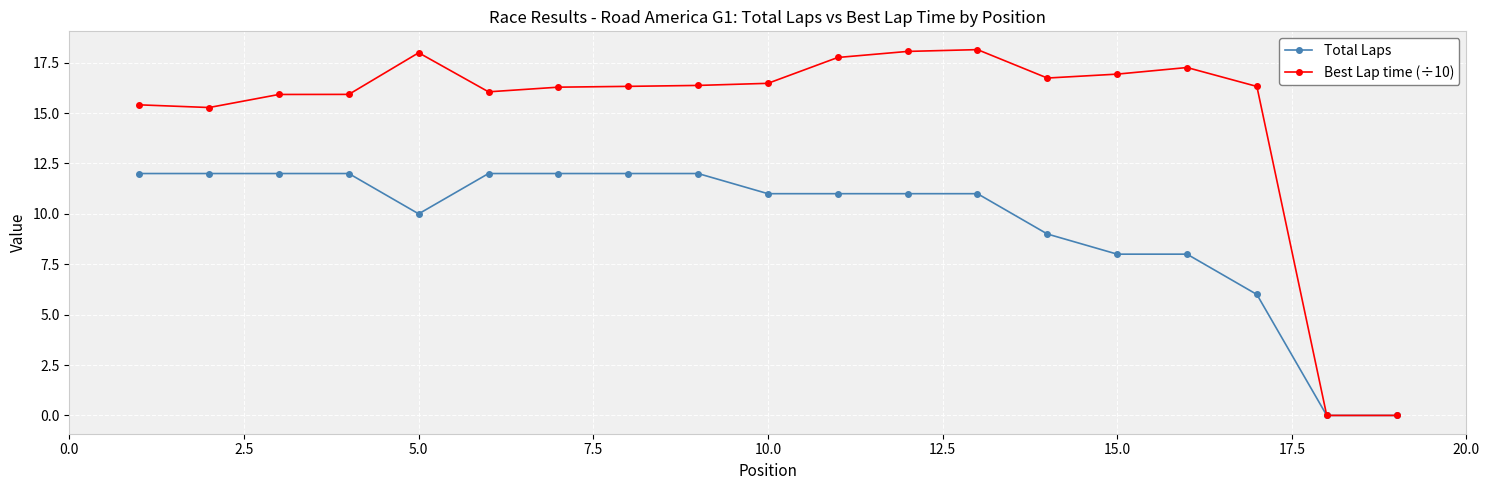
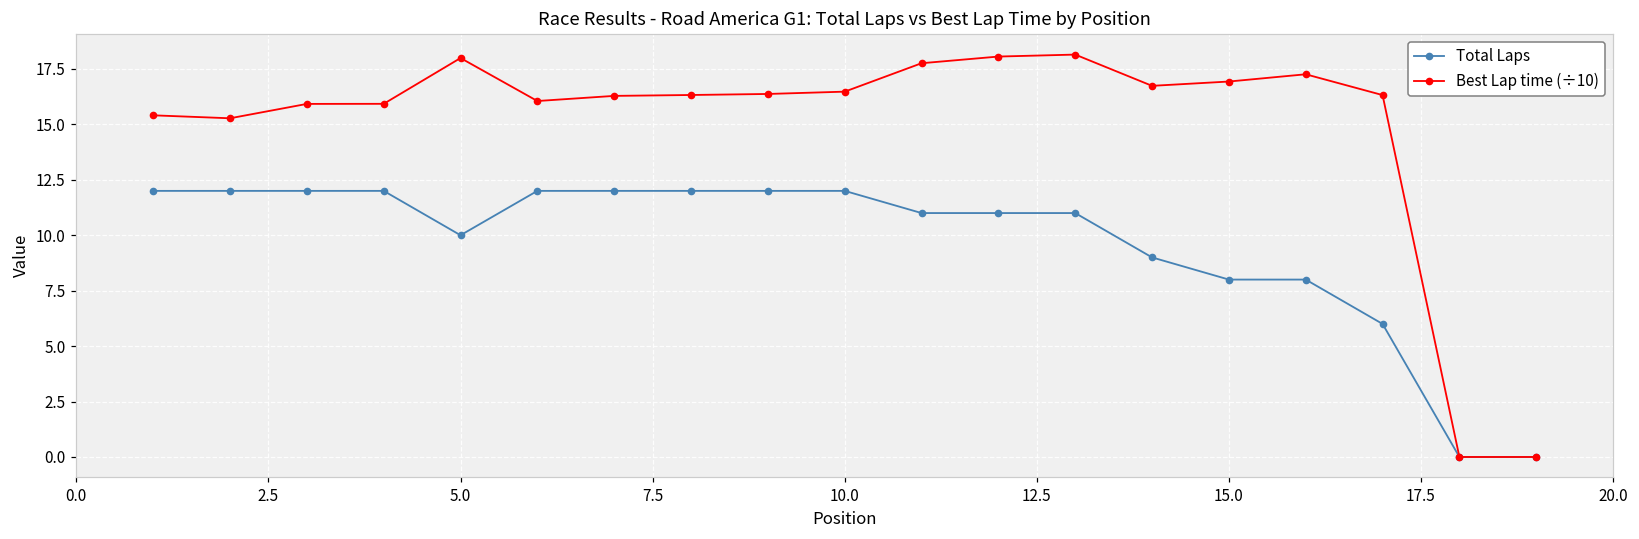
Total Laps, 10.0: 11 -> 12
